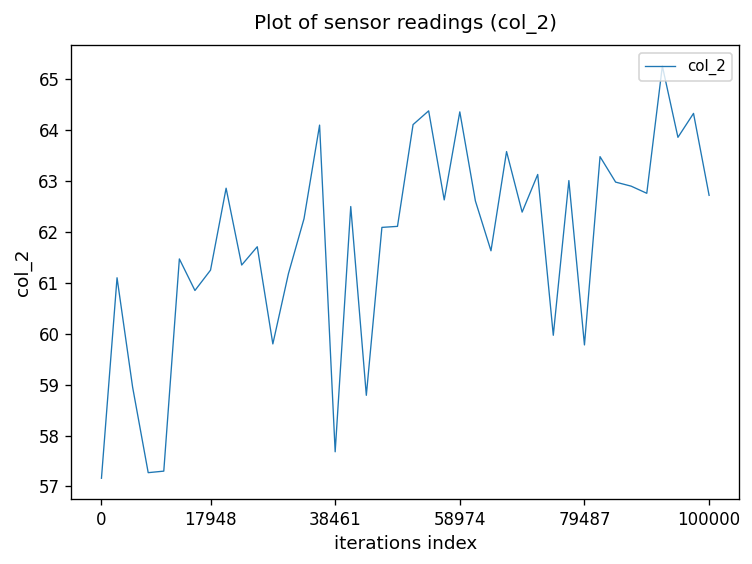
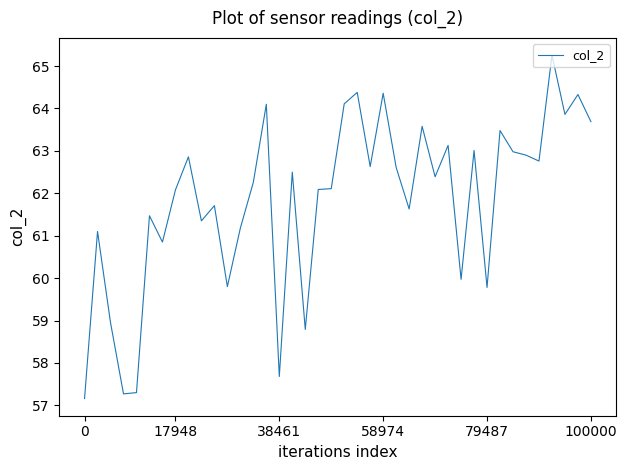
17948: 61.3 -> 62.1
100000: 62.7 -> 63.7
